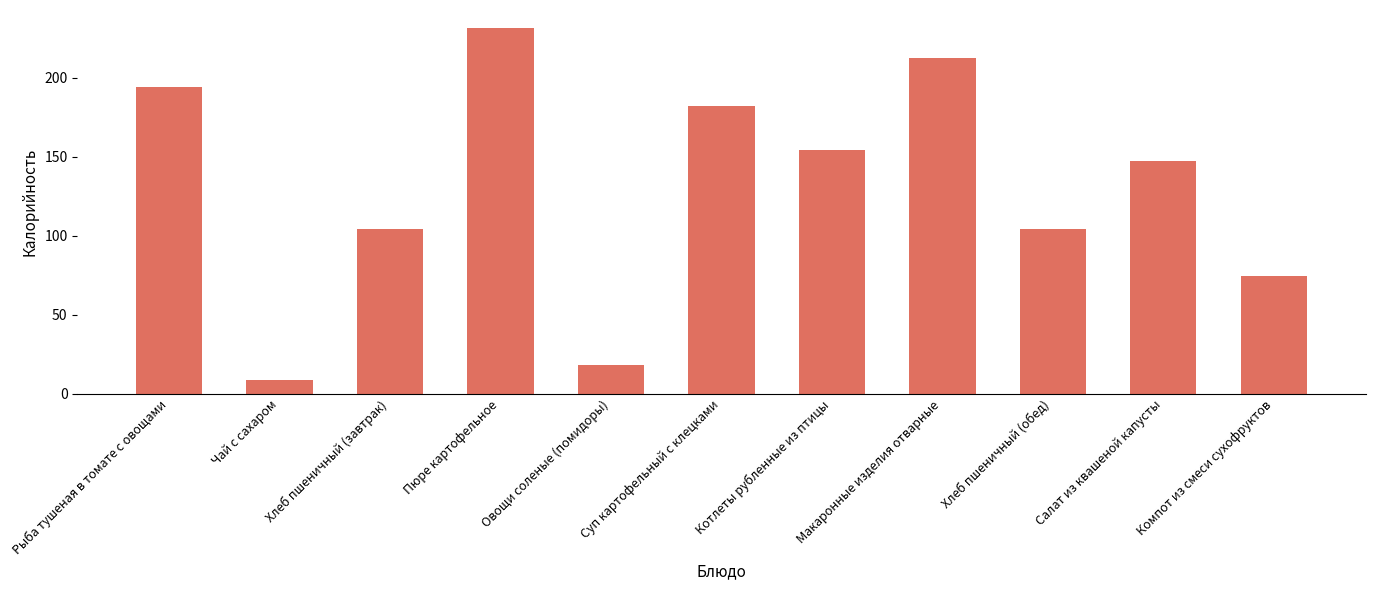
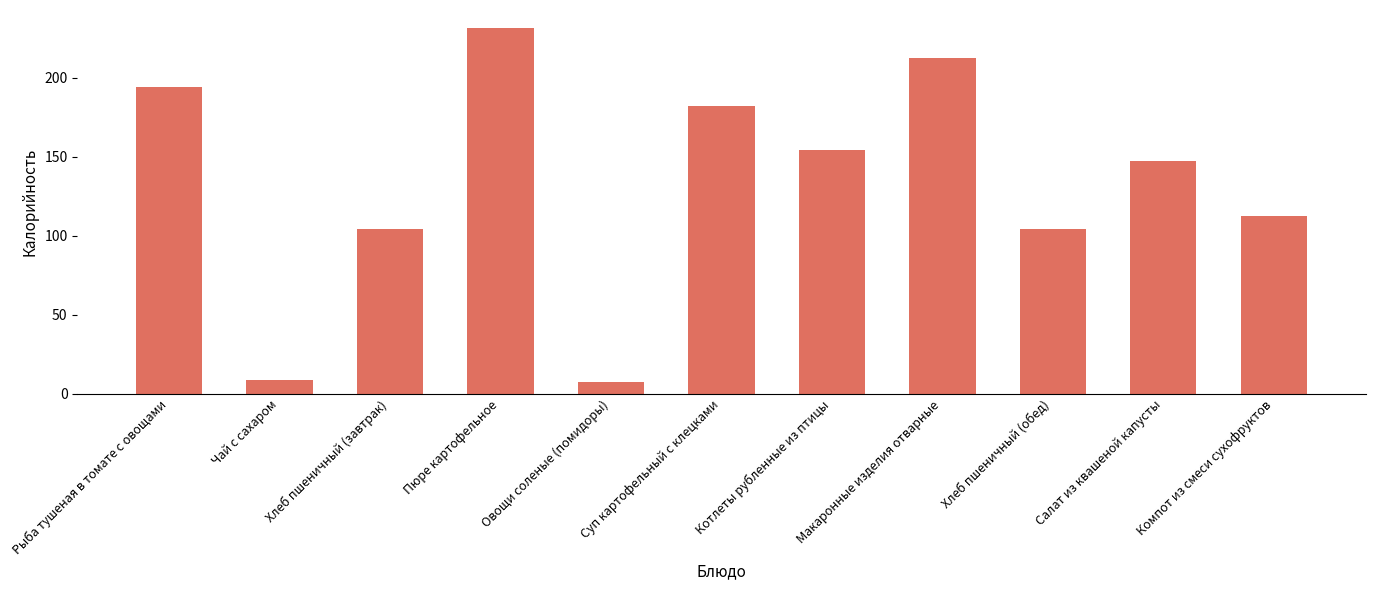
Овощи соленые (помидоры): 18 -> 7
Компот из смеси сухофруктов: 75 -> 113
